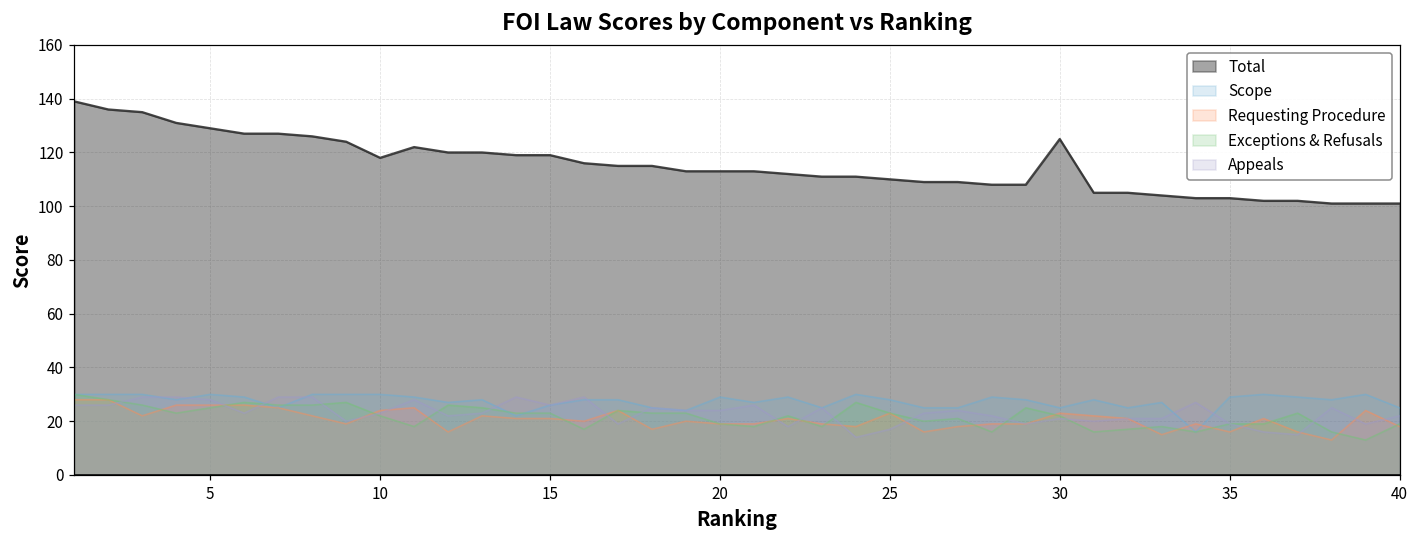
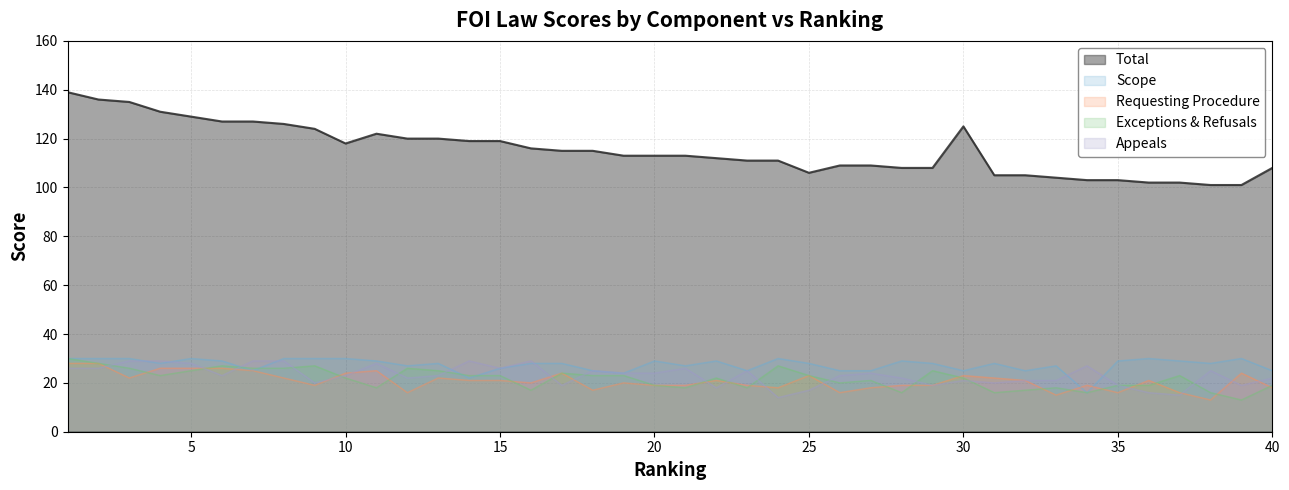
Total, 25: 110 -> 106
Total, 40: 101 -> 108
